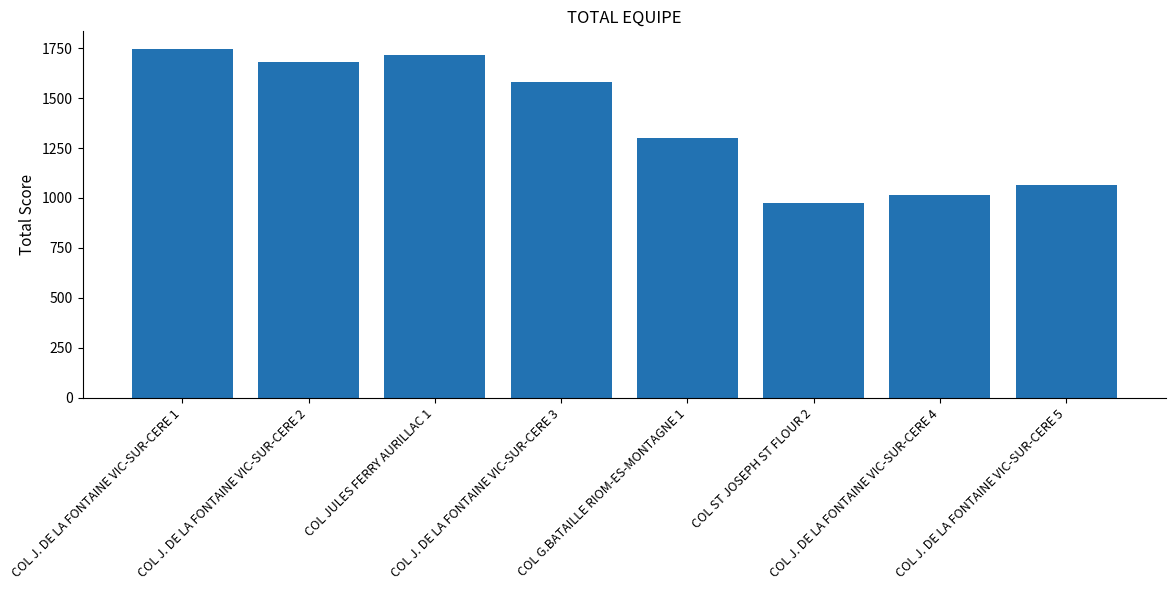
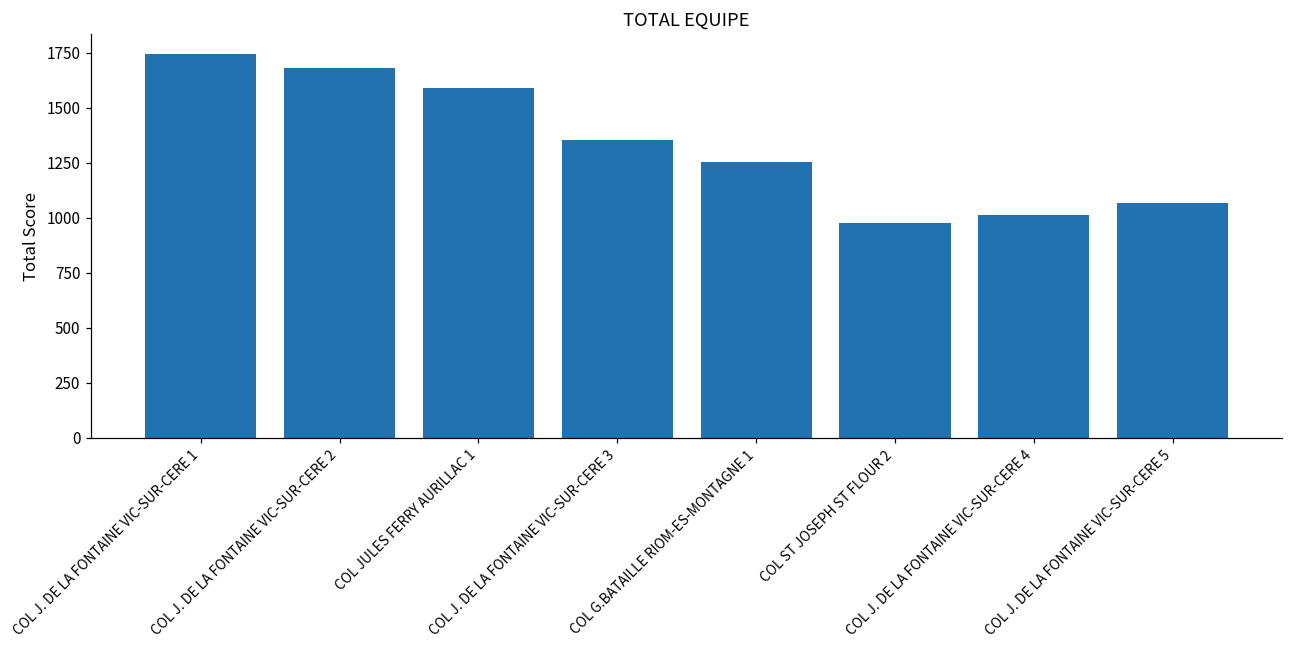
COL JULES FERRY AURILLAC 1: 1710 -> 1590
COL J. DE LA FONTAINE VIC-SUR-CERE 3: 1580 -> 1350
COL G.BATAILLE RIOM-ES-MONTAGNE 1: 1300 -> 1260
